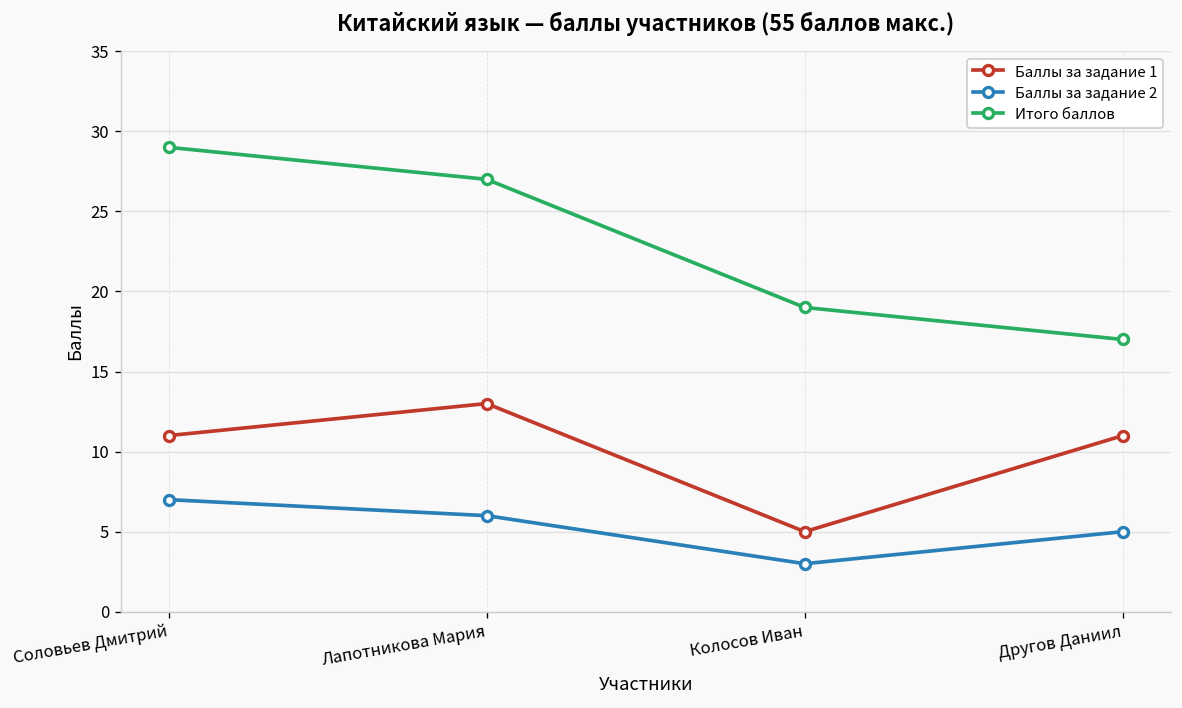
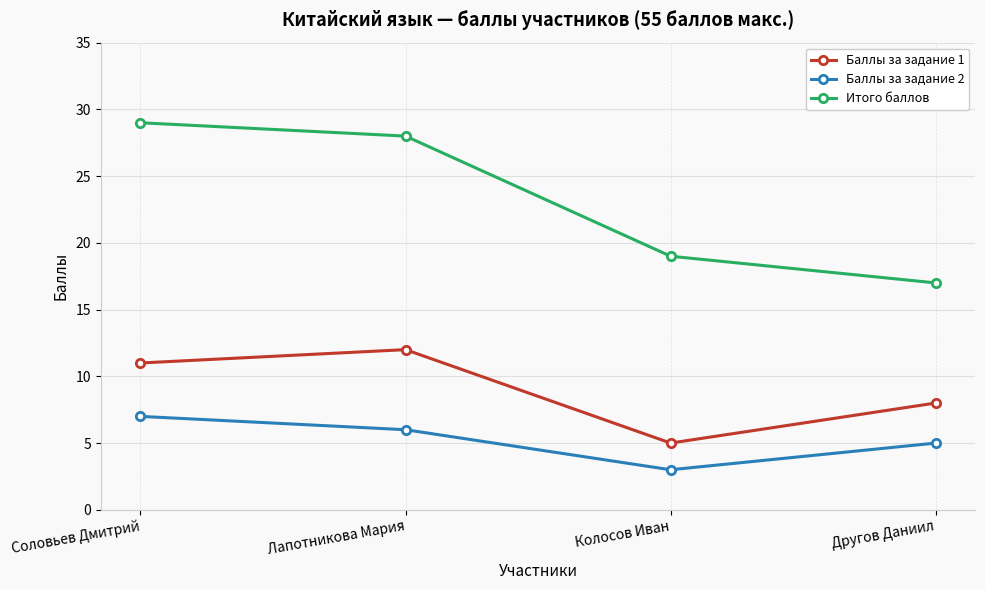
Баллы за задание 1, Лапотникова Мария: 13 -> 12
Итого баллов, Лапотникова Мария: 27 -> 28
Баллы за задание 1, Другов Даниил: 11 -> 8
